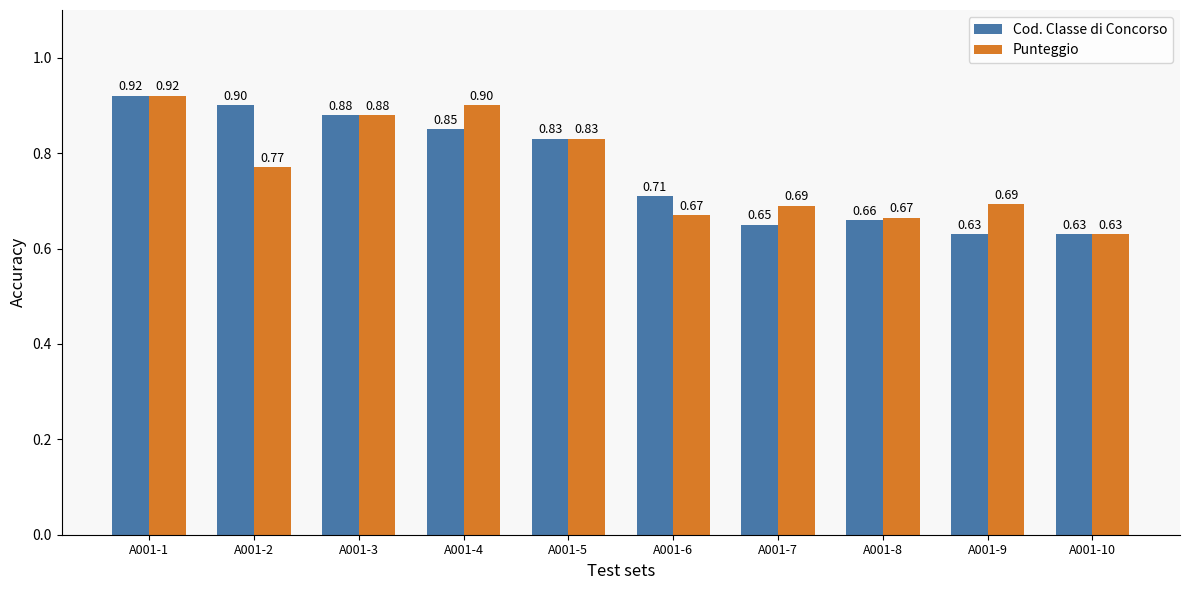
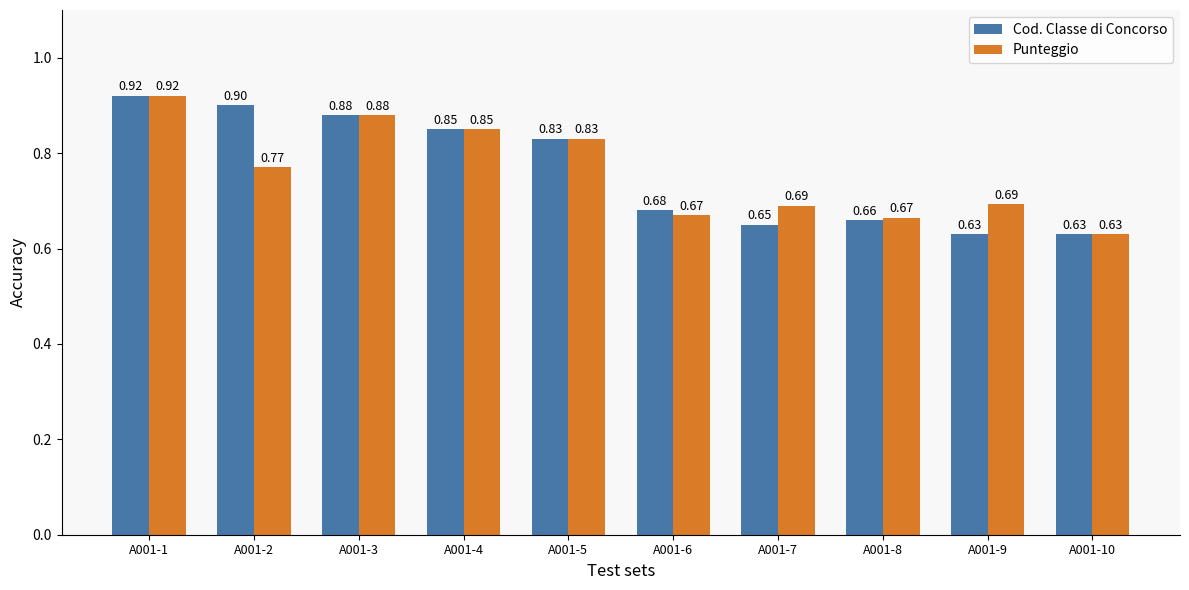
Punteggio, A001-4: 0.90 -> 0.85
Cod. Classe di Concorso, A001-6: 0.71 -> 0.68
